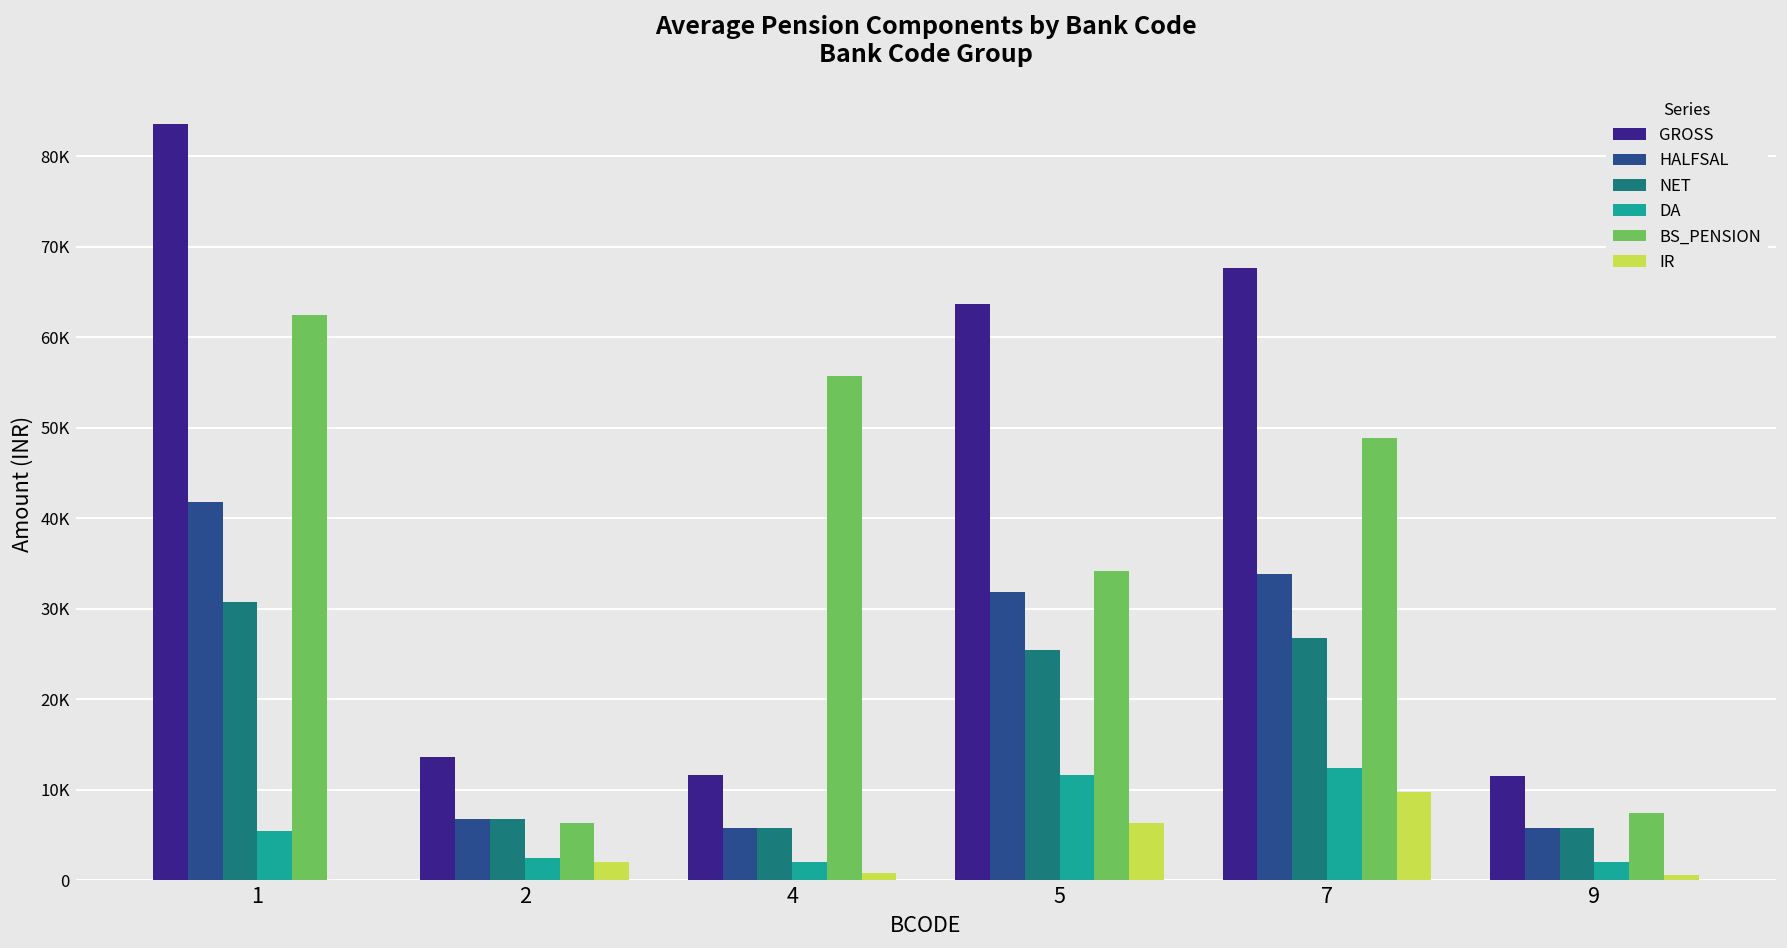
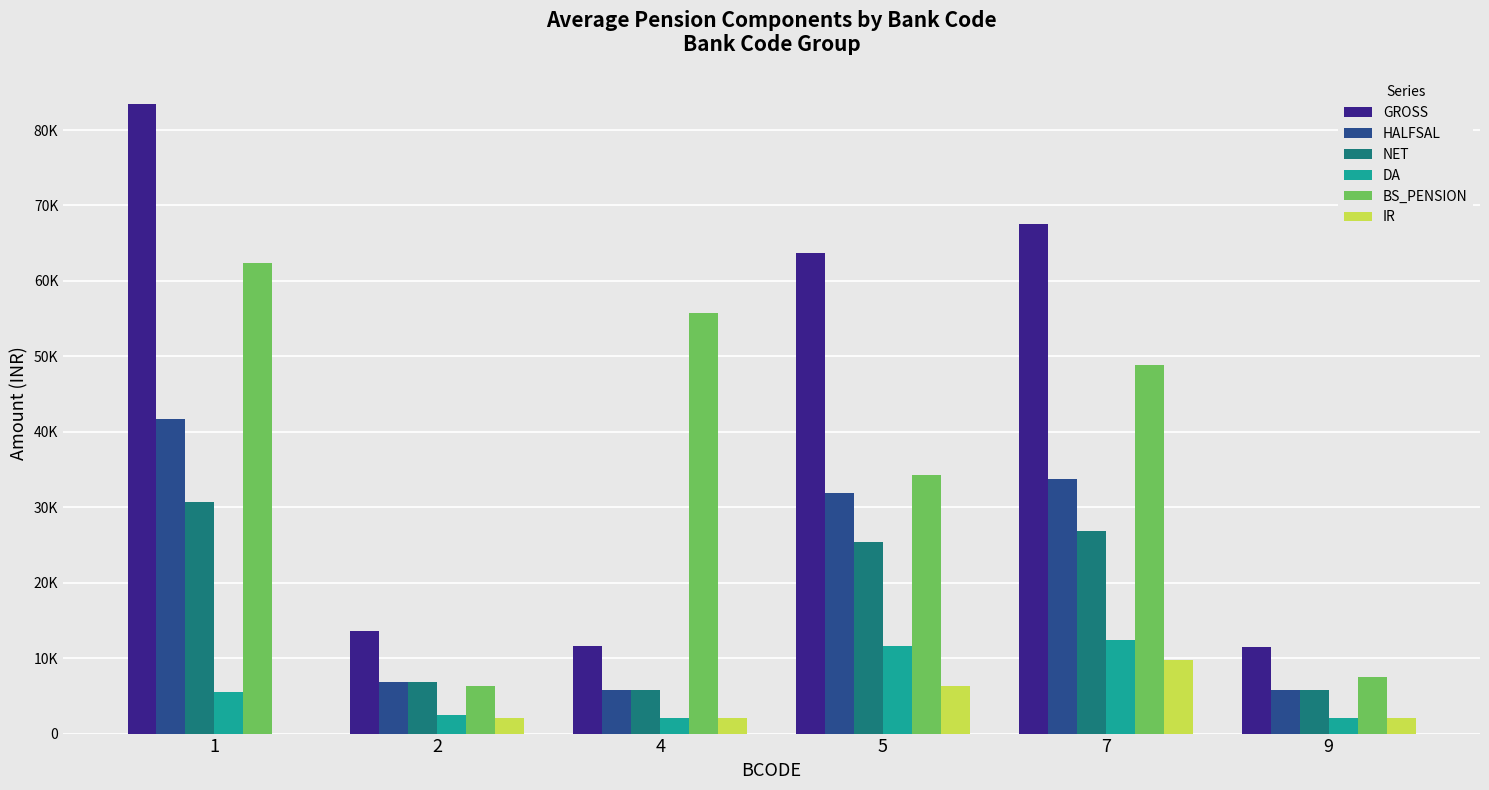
IR, 4: 1000 -> 2000
IR, 9: 1000 -> 2000
